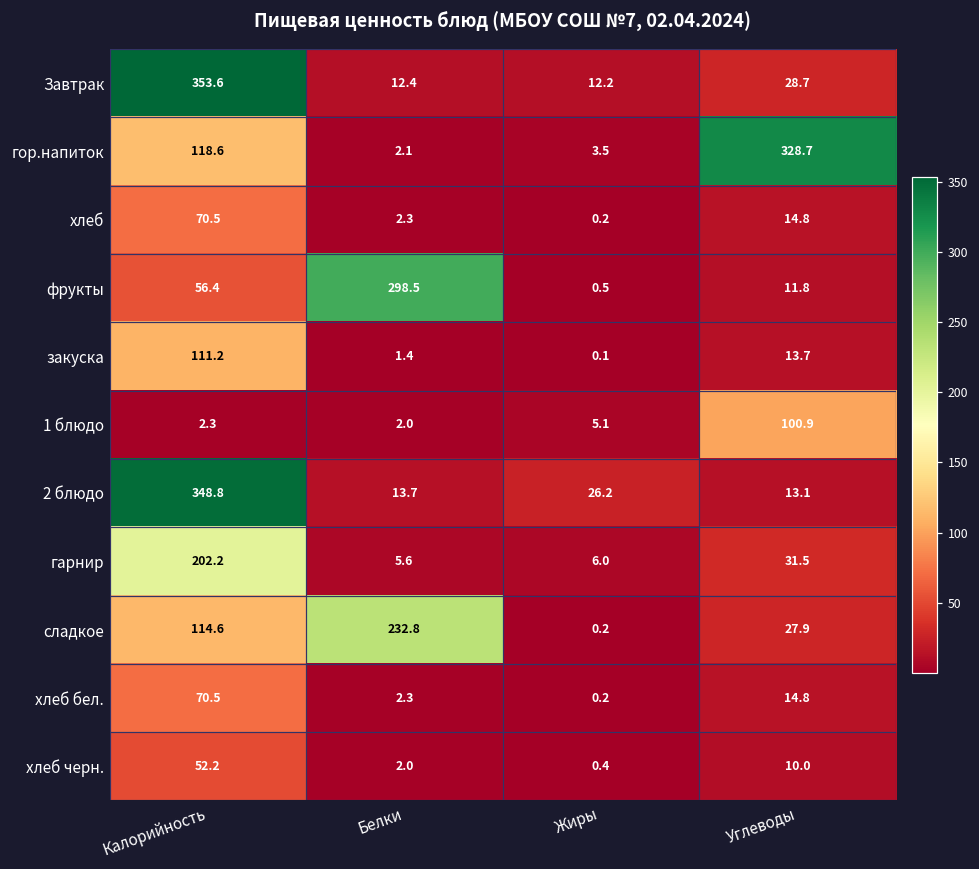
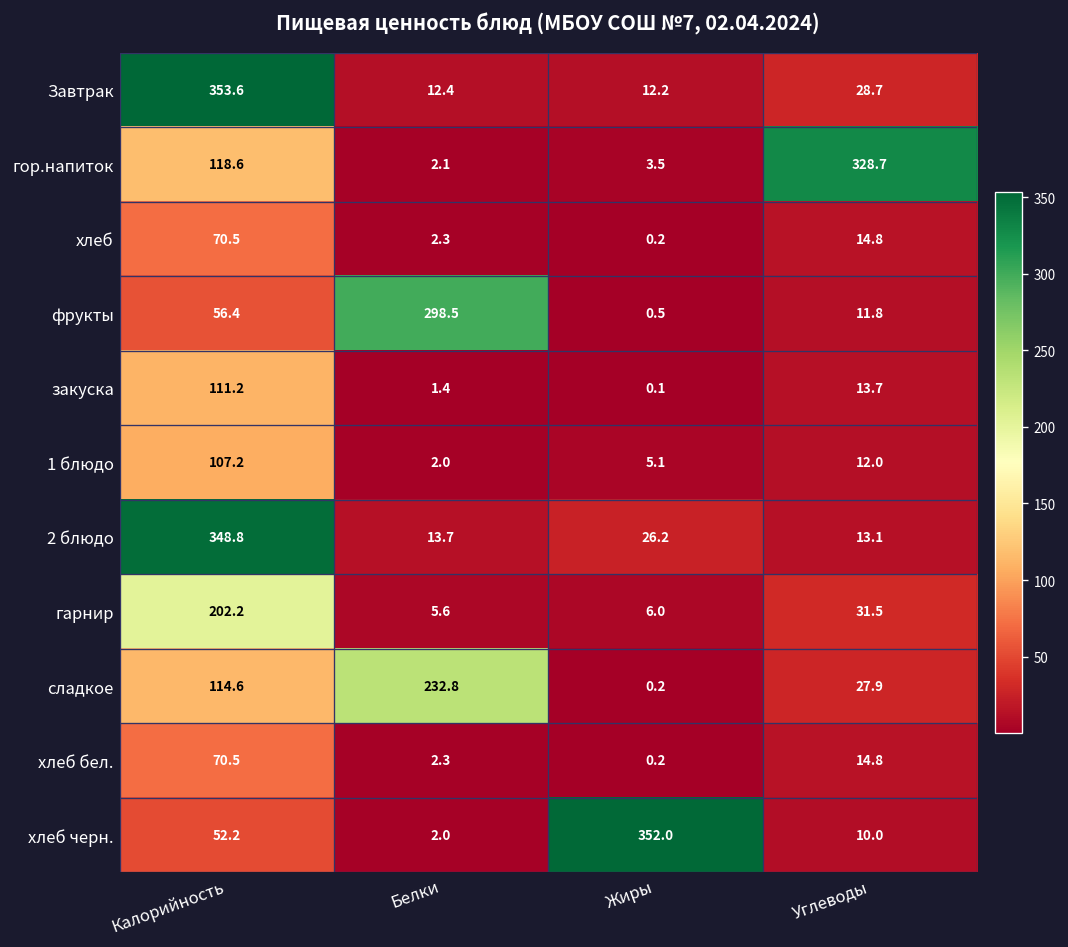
1 блюдо, Калорийность: 2.3 -> 107.2
1 блюдо, Углеводы: 100.9 -> 12.0
хлеб черн., Жиры: 0.4 -> 352.0
